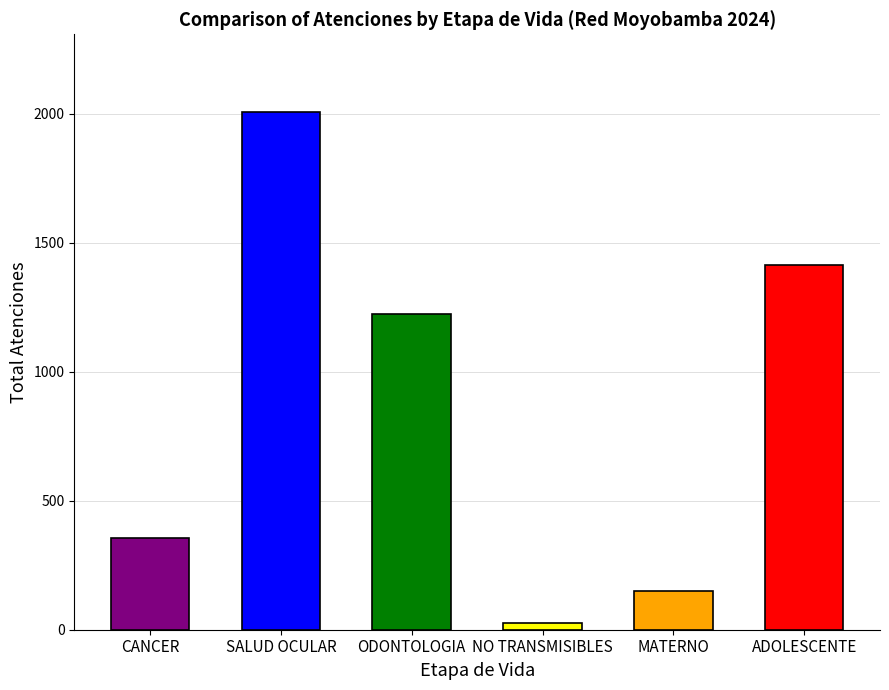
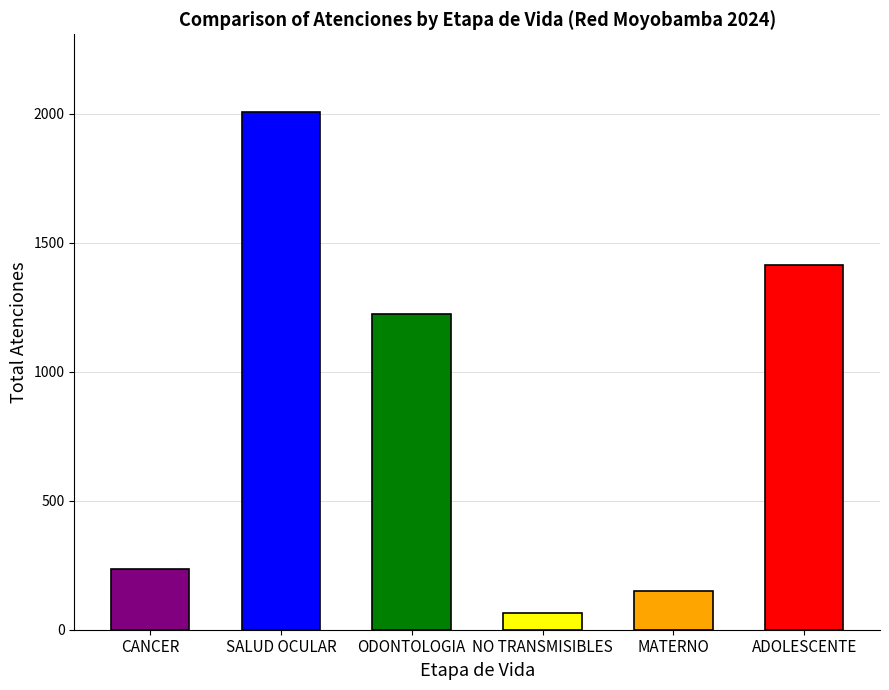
CANCER: 360 -> 230
NO TRANSMISIBLES: 30 -> 70
